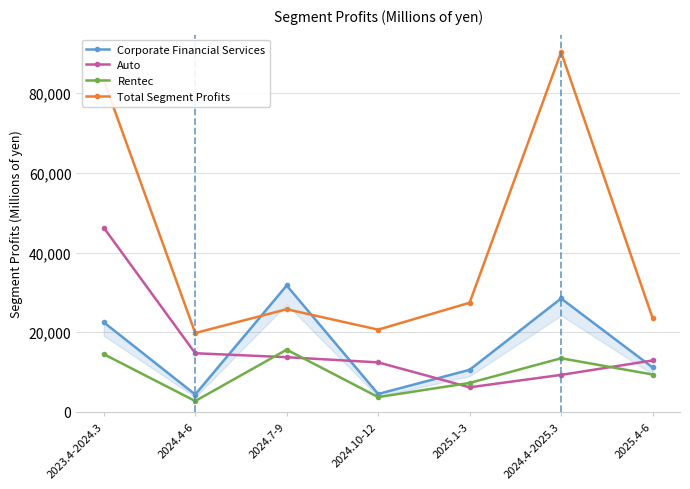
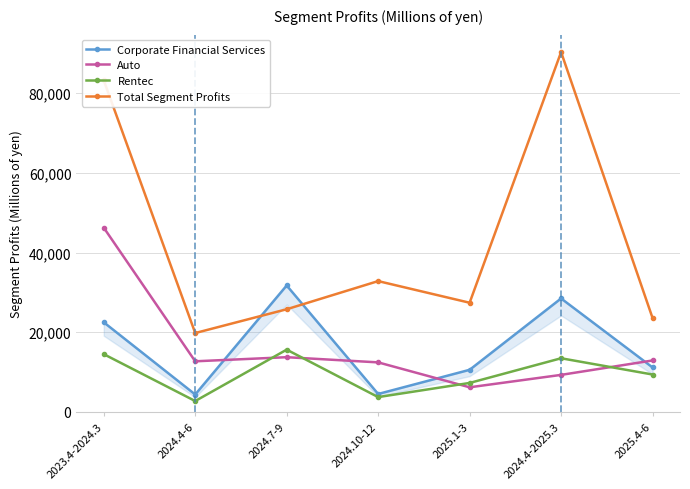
Auto, 2024.4-6: 15,000 -> 13,000
Total Segment Profits, 2024.10-12: 21,000 -> 33,000
